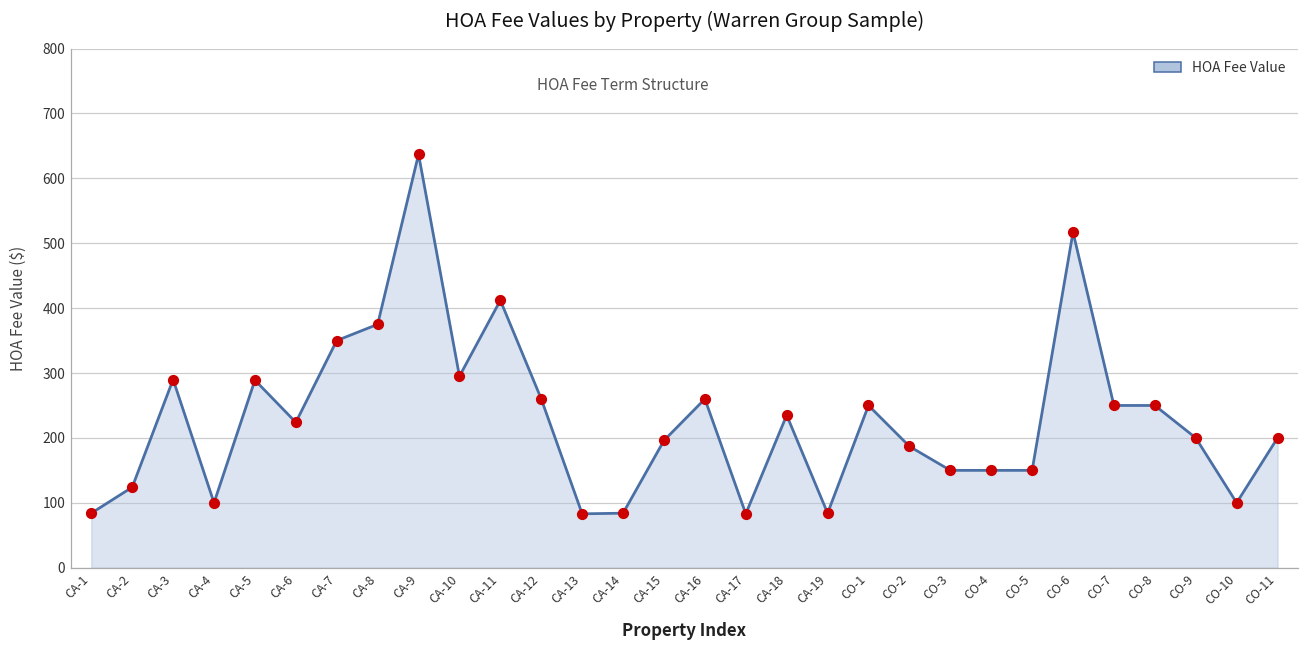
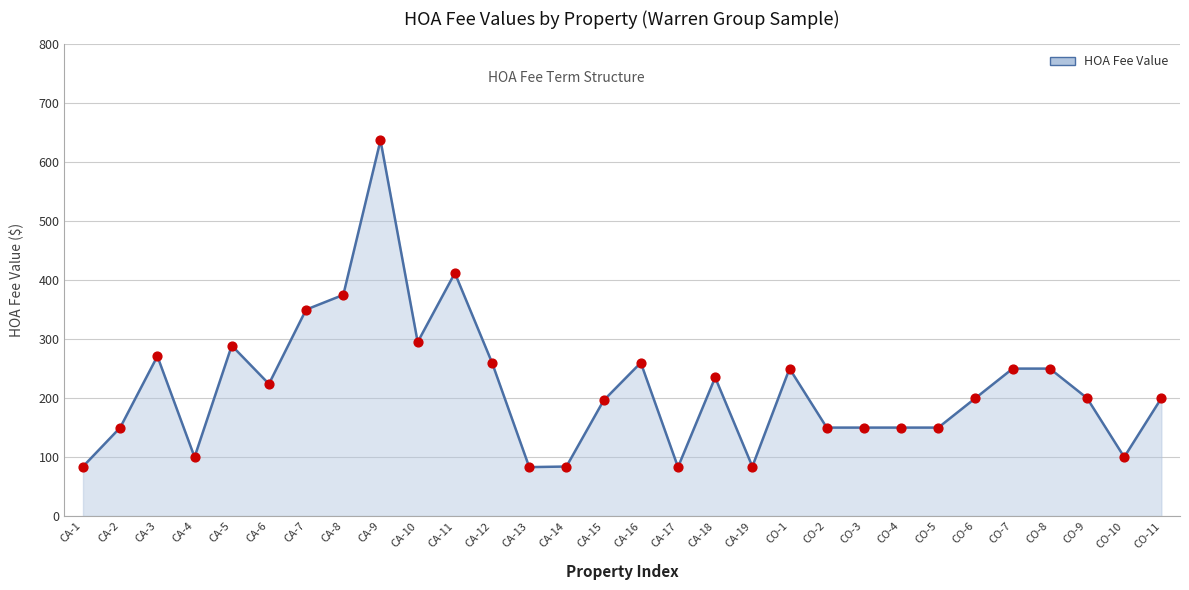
CA-2: 120 -> 150
CA-3: 290 -> 270
CO-2: 190 -> 150
CO-6: 520 -> 200
